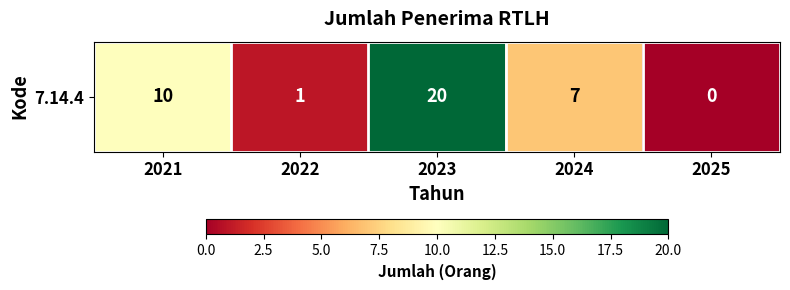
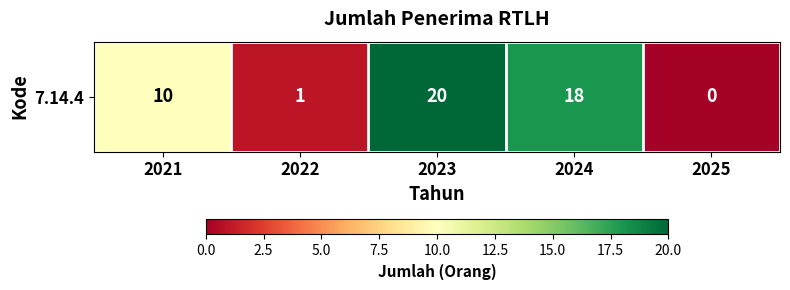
7.14.4, 2024: 7 -> 18
